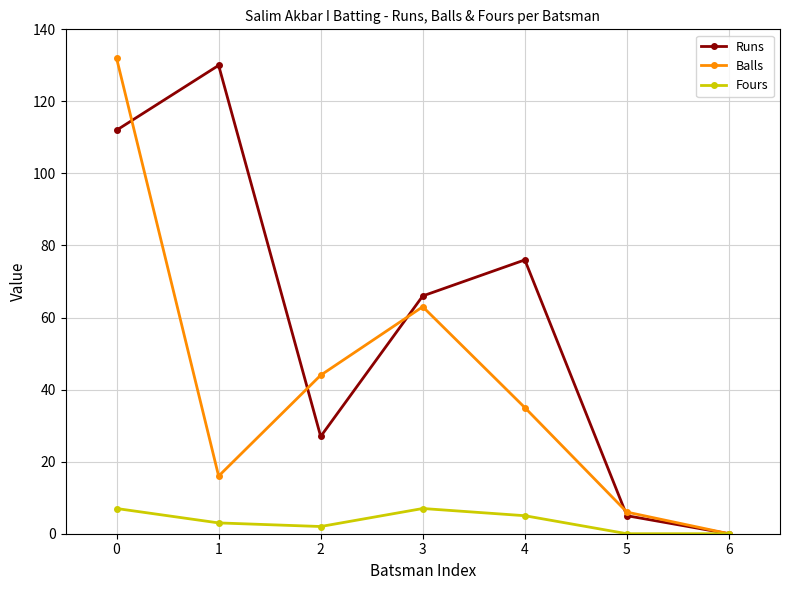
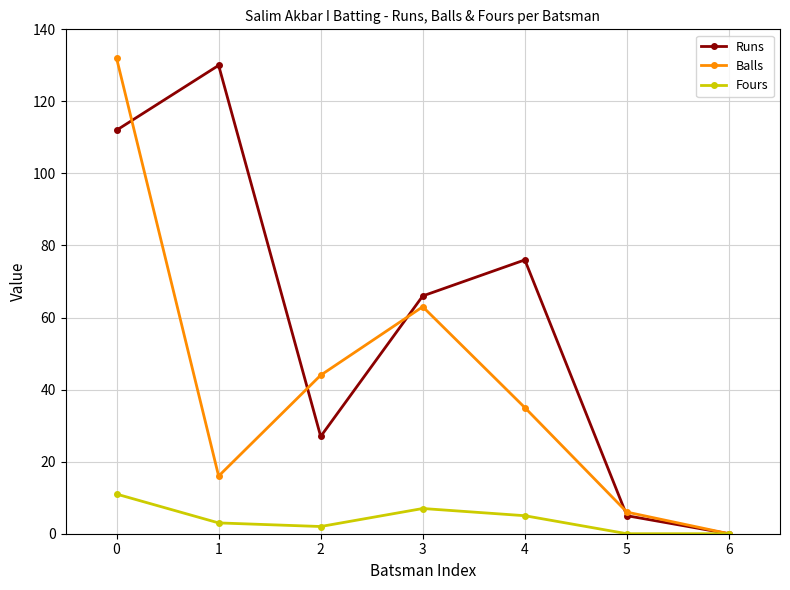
Fours, 0: 7 -> 11
